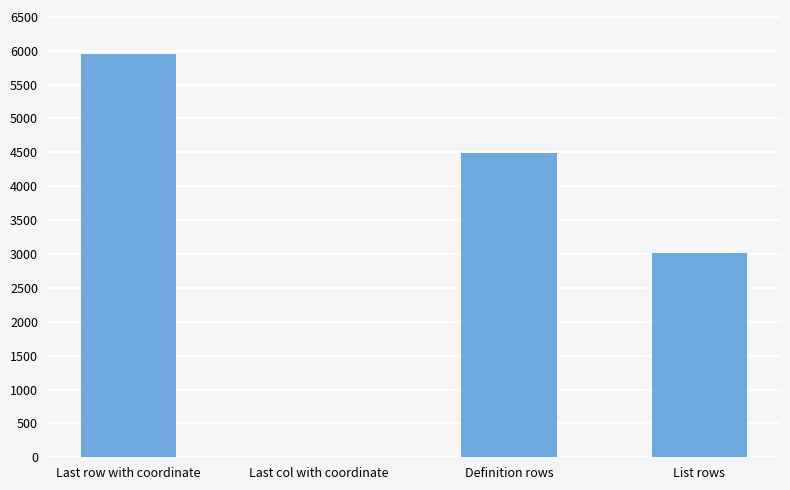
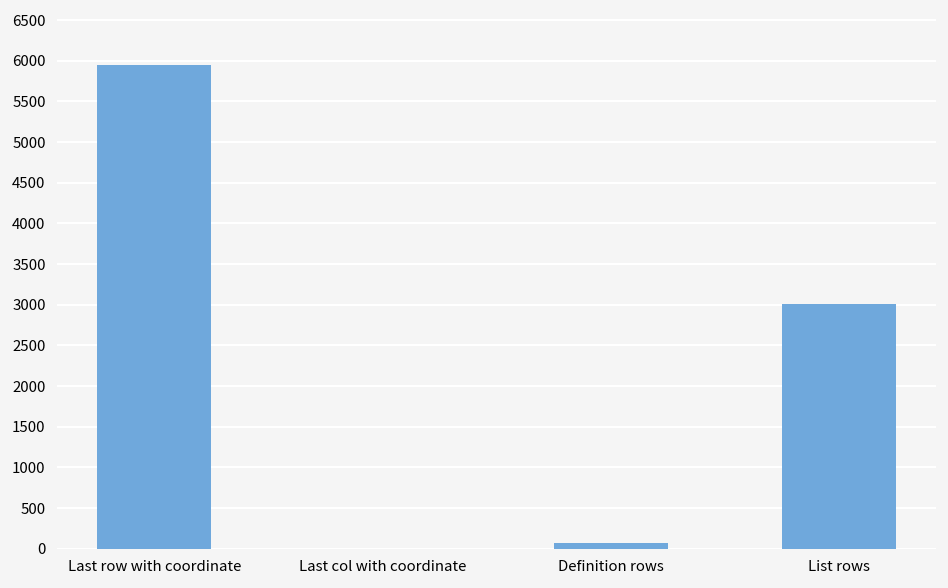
Definition rows: 4500 -> 100
